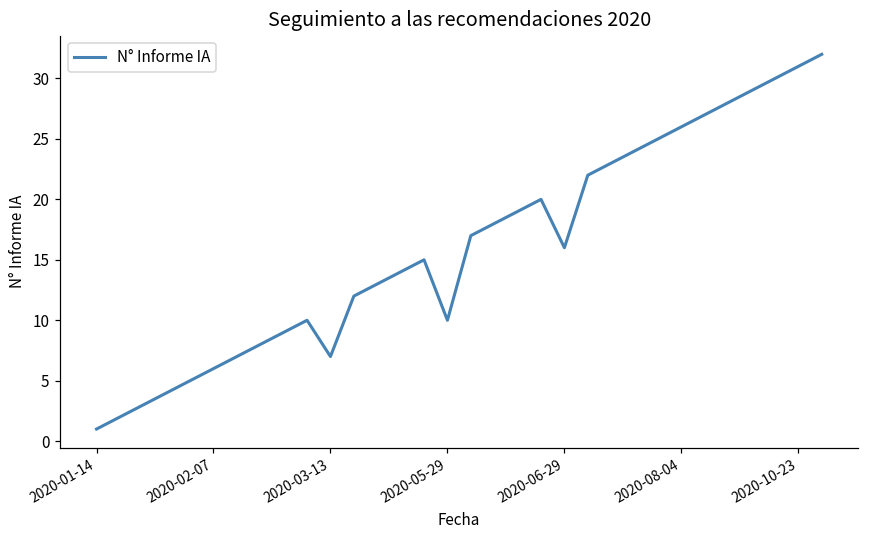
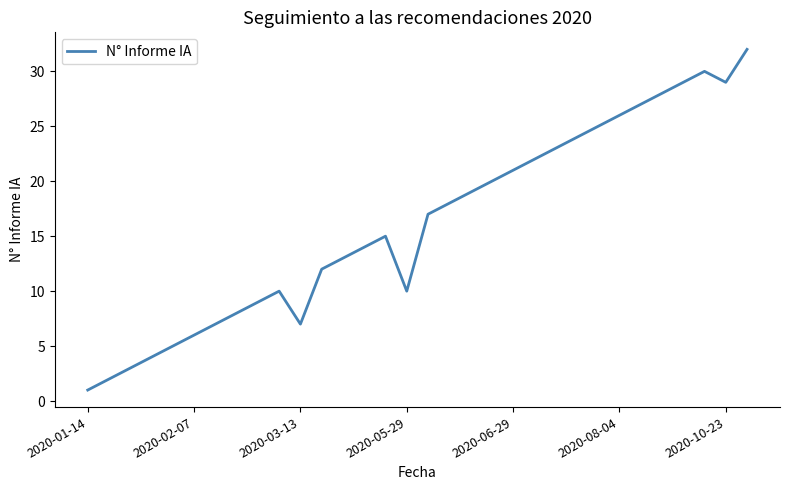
2020-06-29: 16 -> 21
2020-10-23: 31 -> 29
